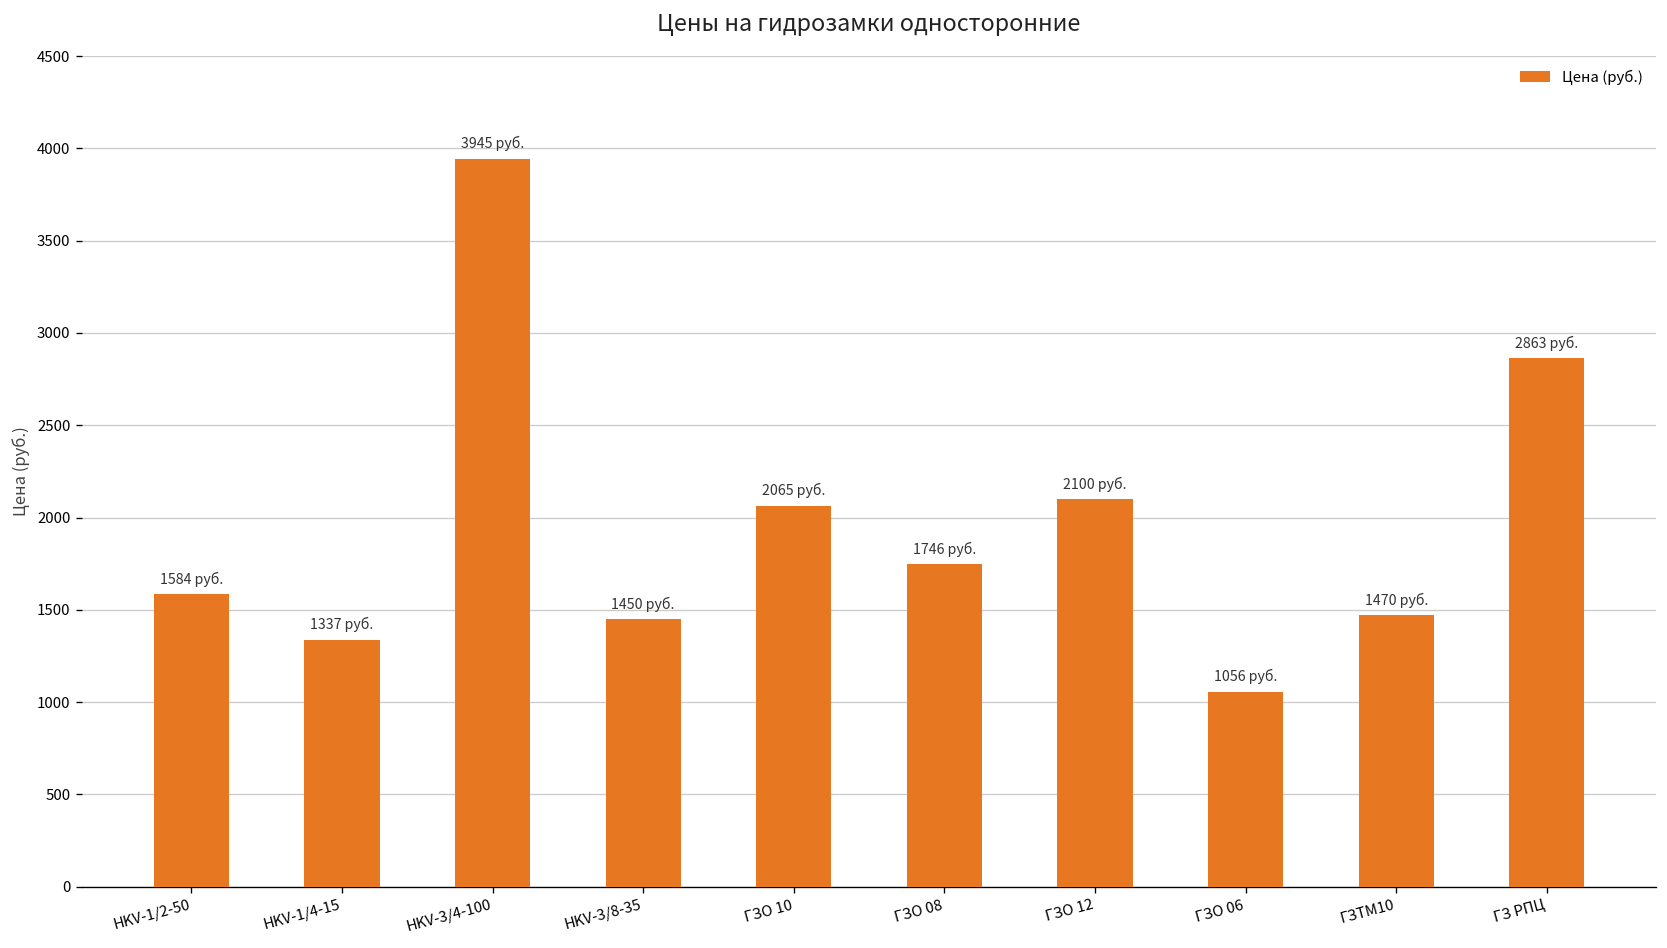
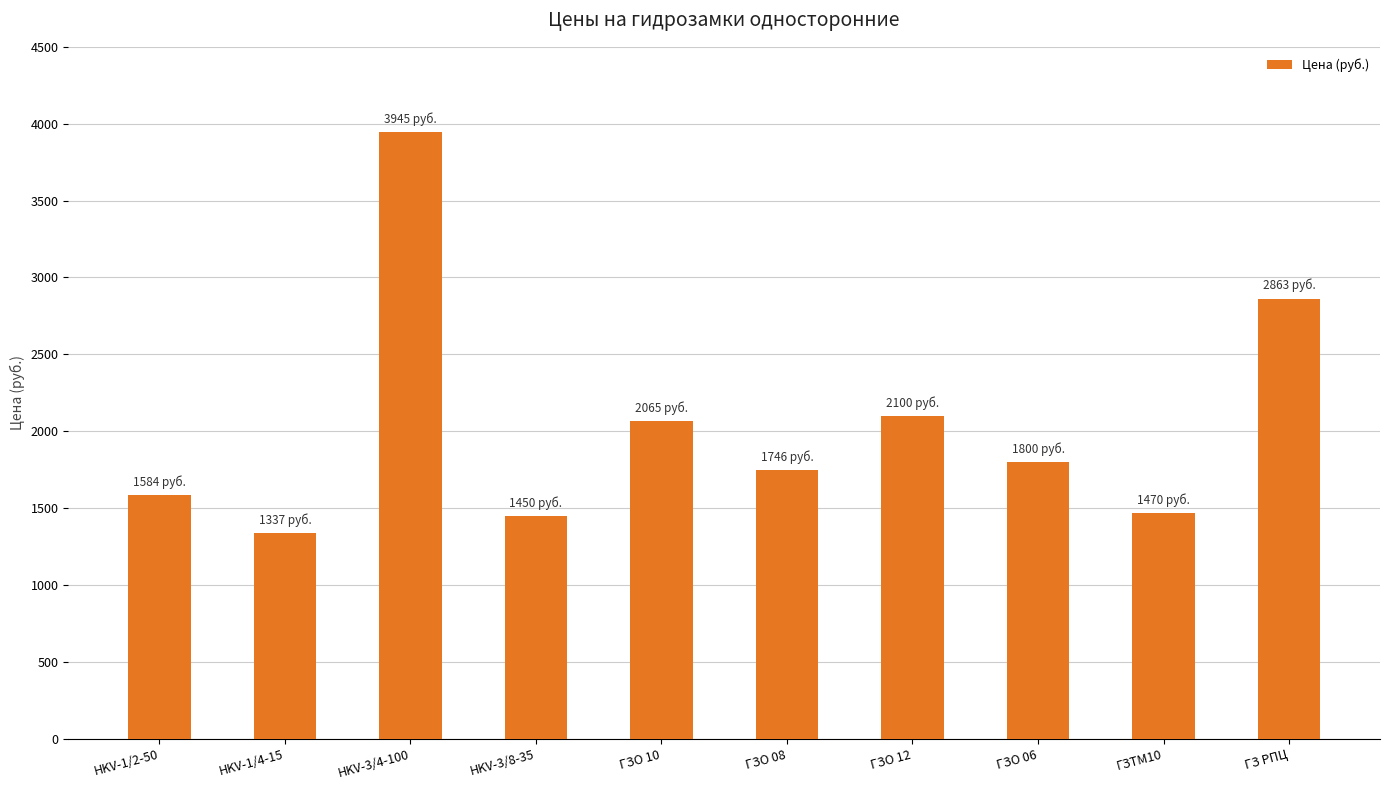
ГЗО 06: 1056 -> 1800
